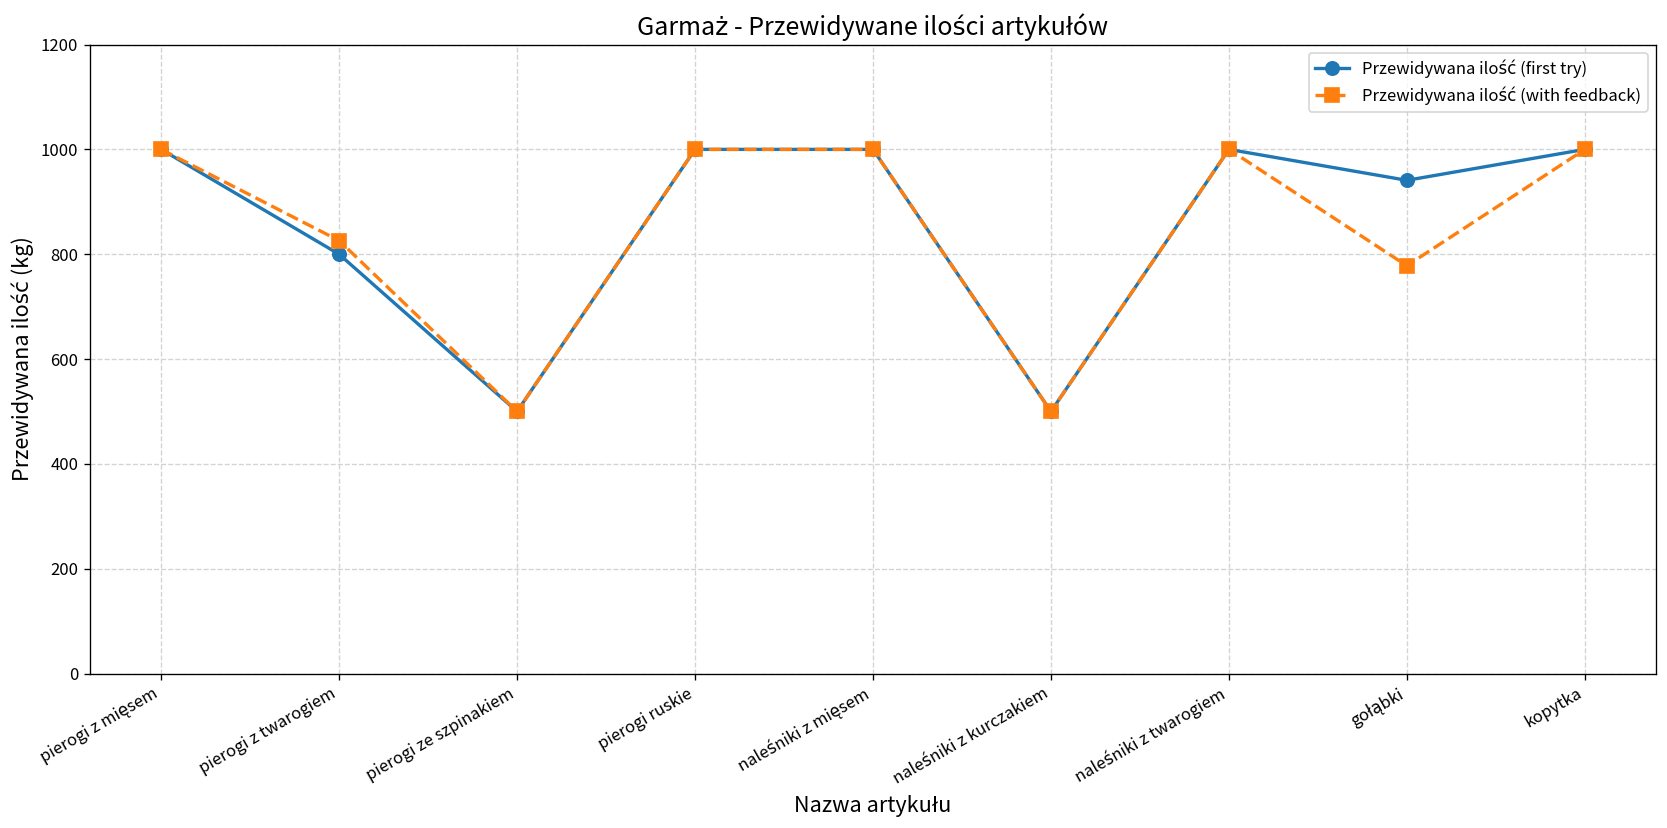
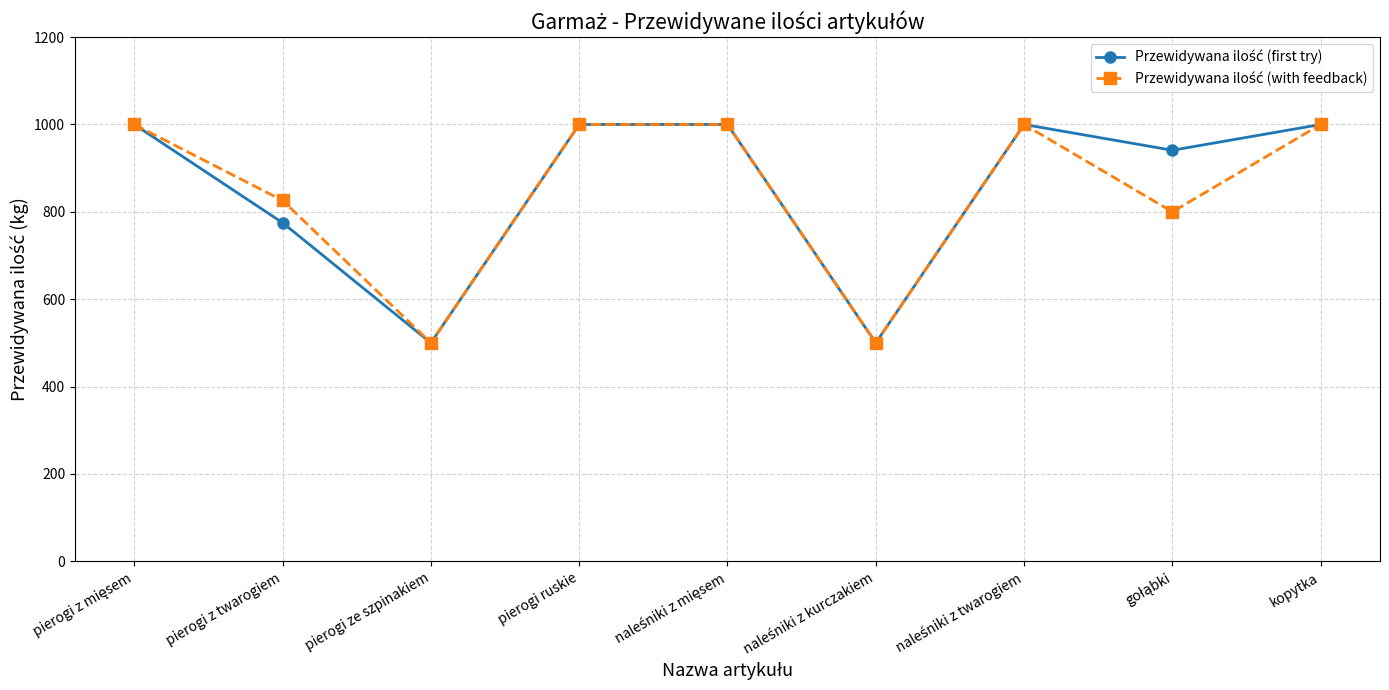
Przewidywana ilość (first try), pierogi z twarogiem: 800 -> 780
Przewidywana ilość (with feedback), gołąbki: 780 -> 800
